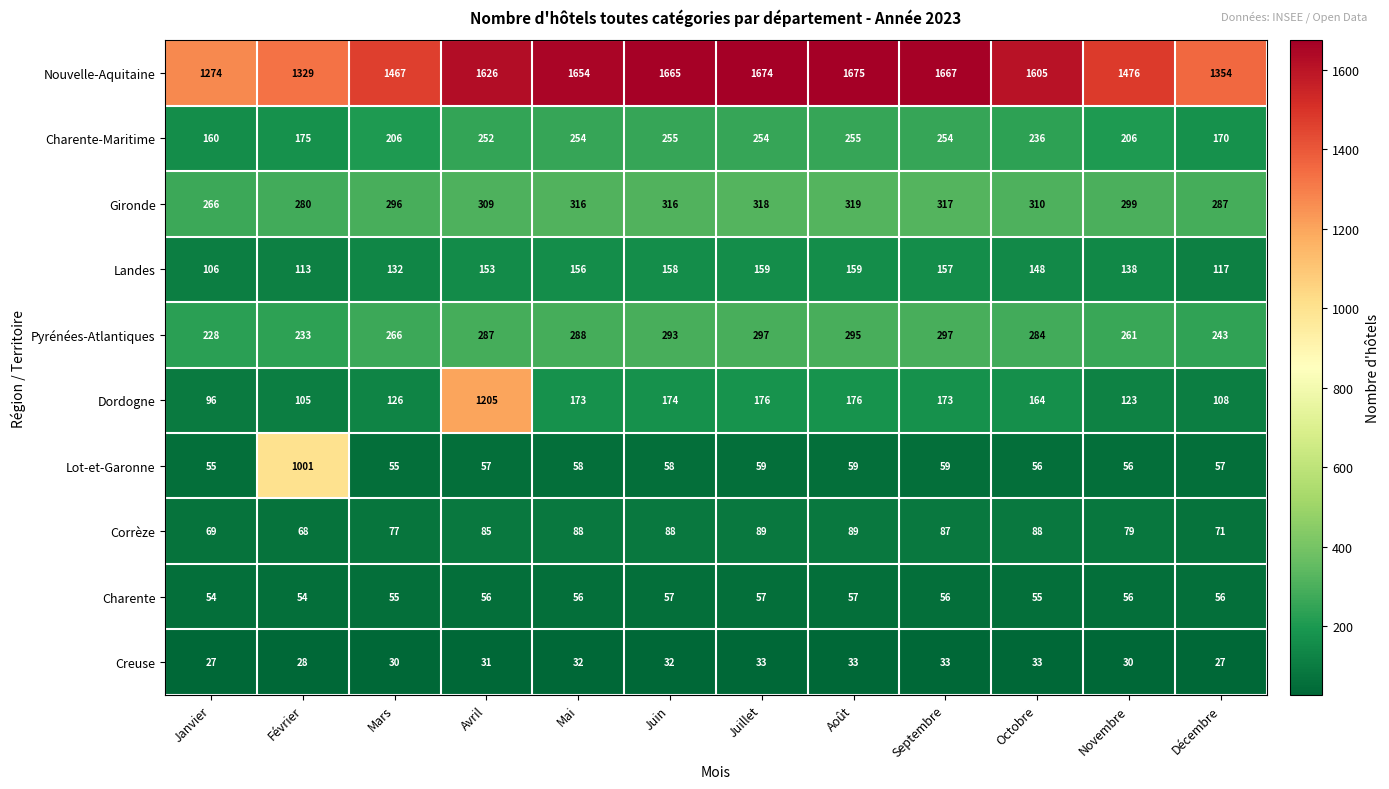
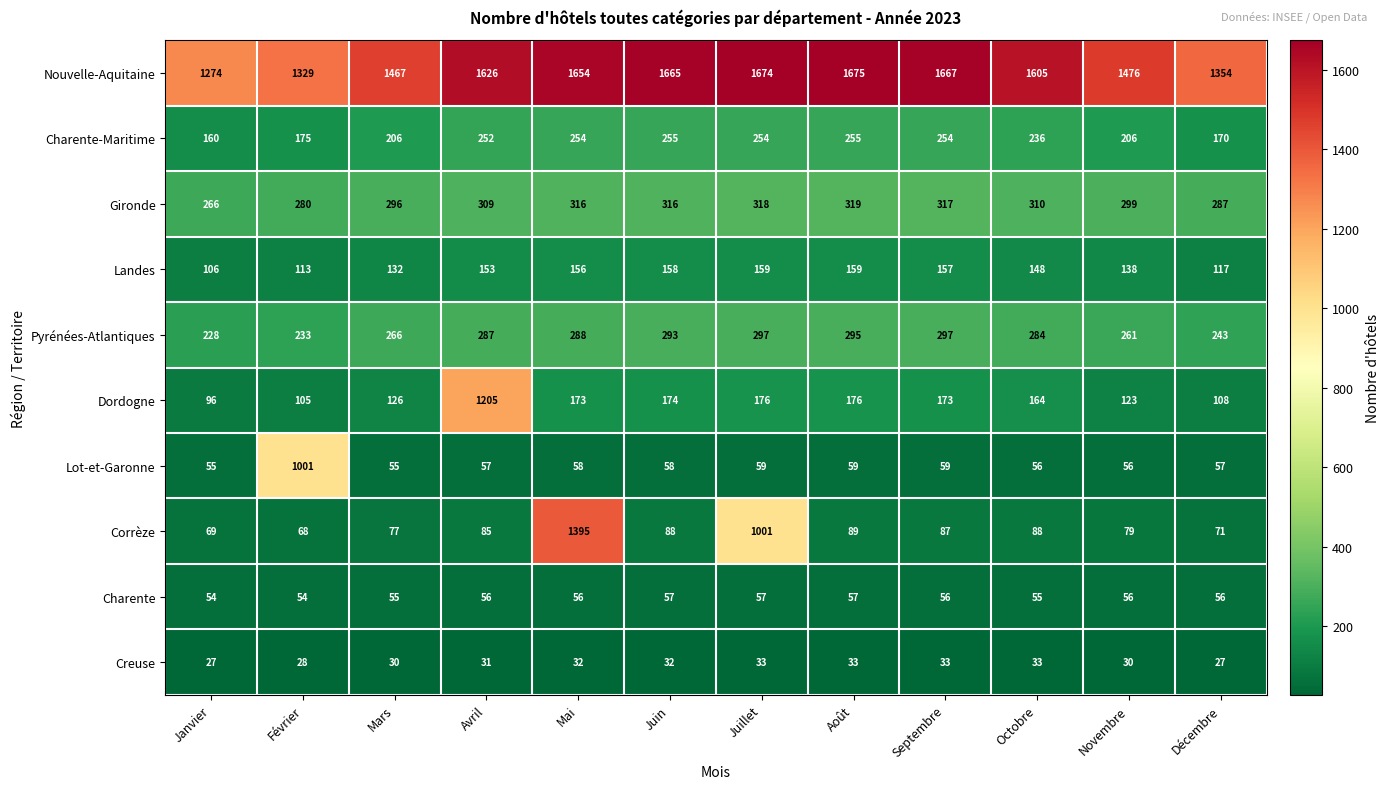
Corrèze, Mai: 88 -> 1395
Corrèze, Juillet: 89 -> 1001
